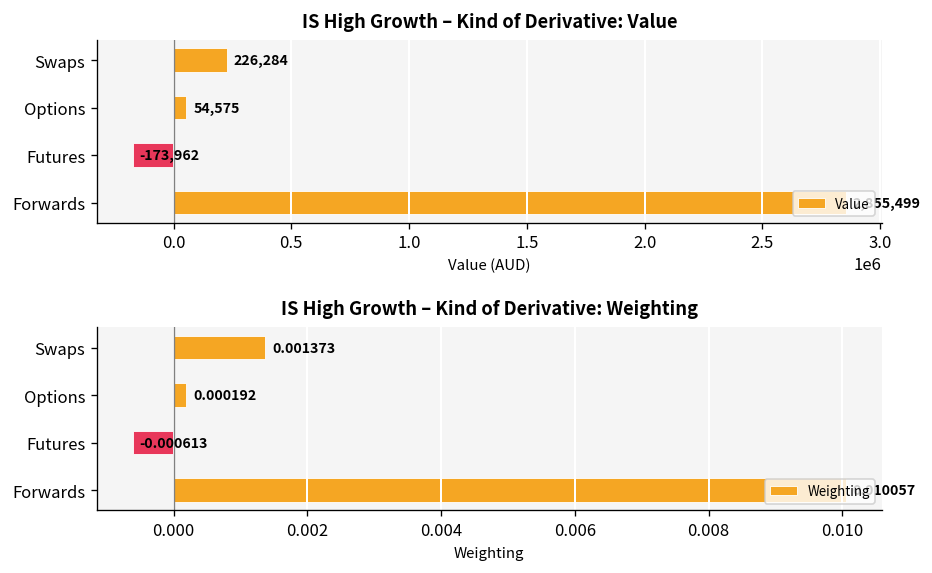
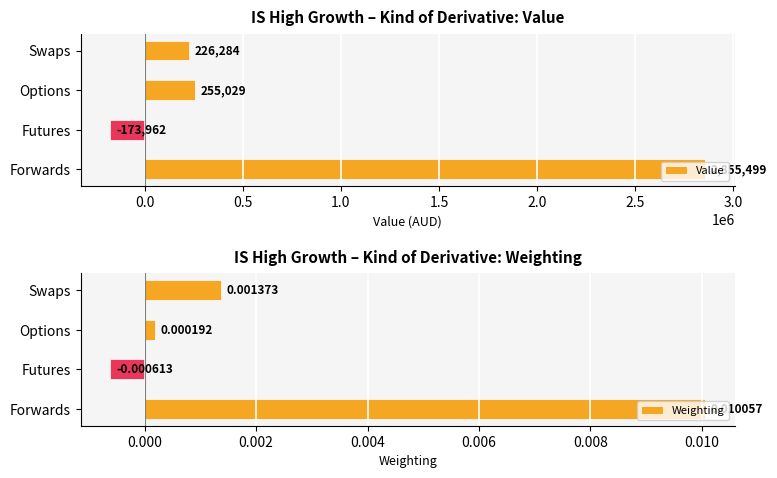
IS High Growth – Kind of Derivative: Value, Options: 54,575 -> 255,029
